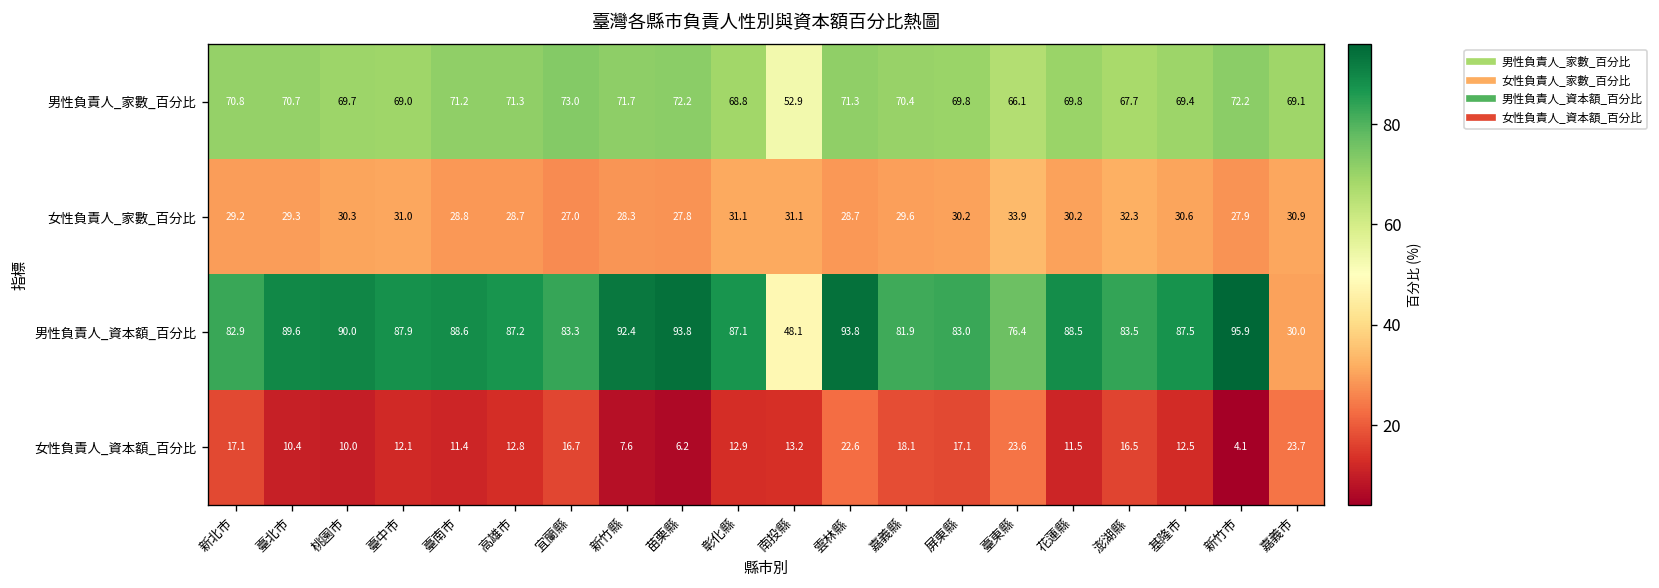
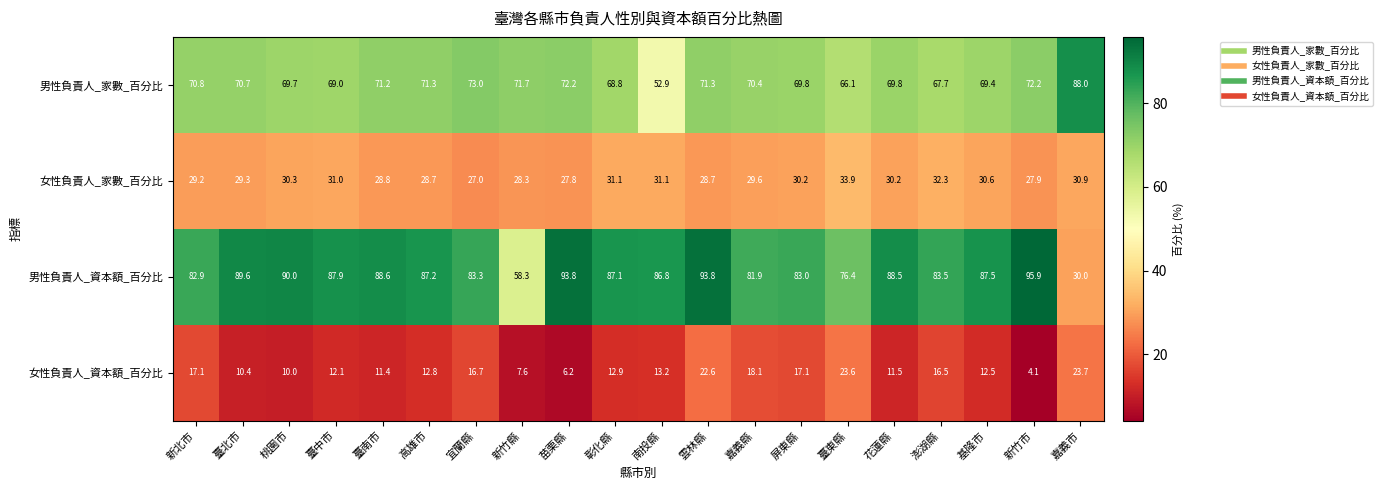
男性負責人_家數_百分比, 嘉義市: 69.1 -> 88.0
男性負責人_資本額_百分比, 新竹縣: 92.4 -> 58.3
男性負責人_資本額_百分比, 南投縣: 48.1 -> 86.8
